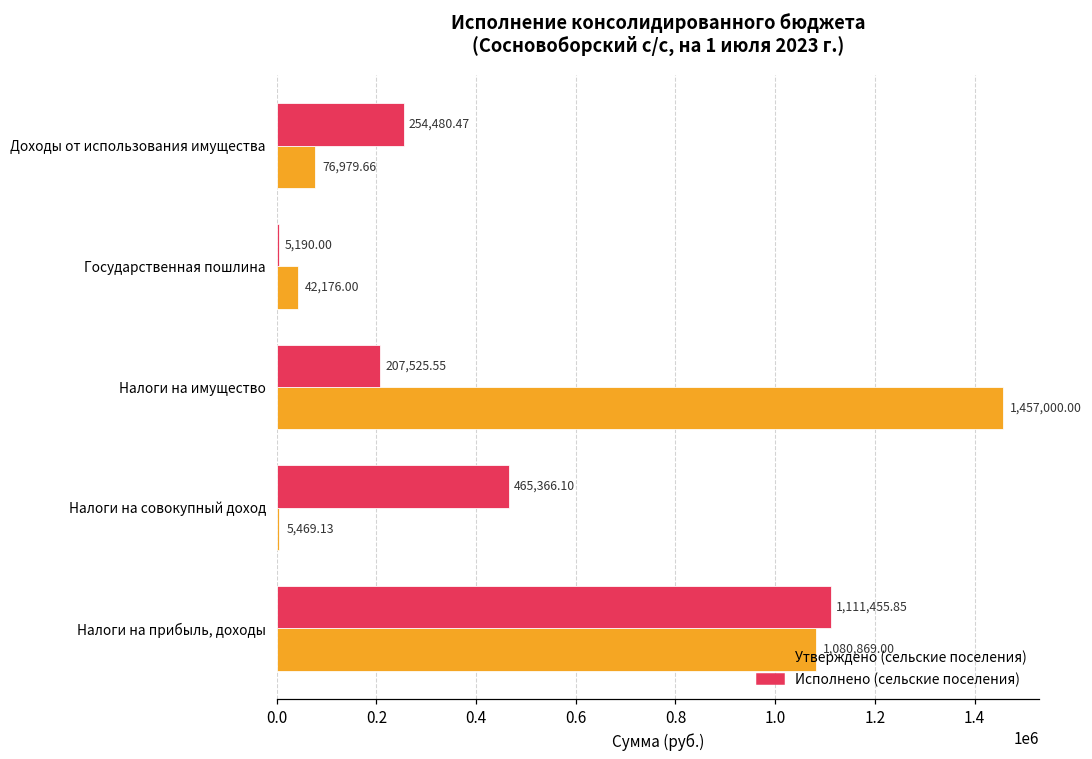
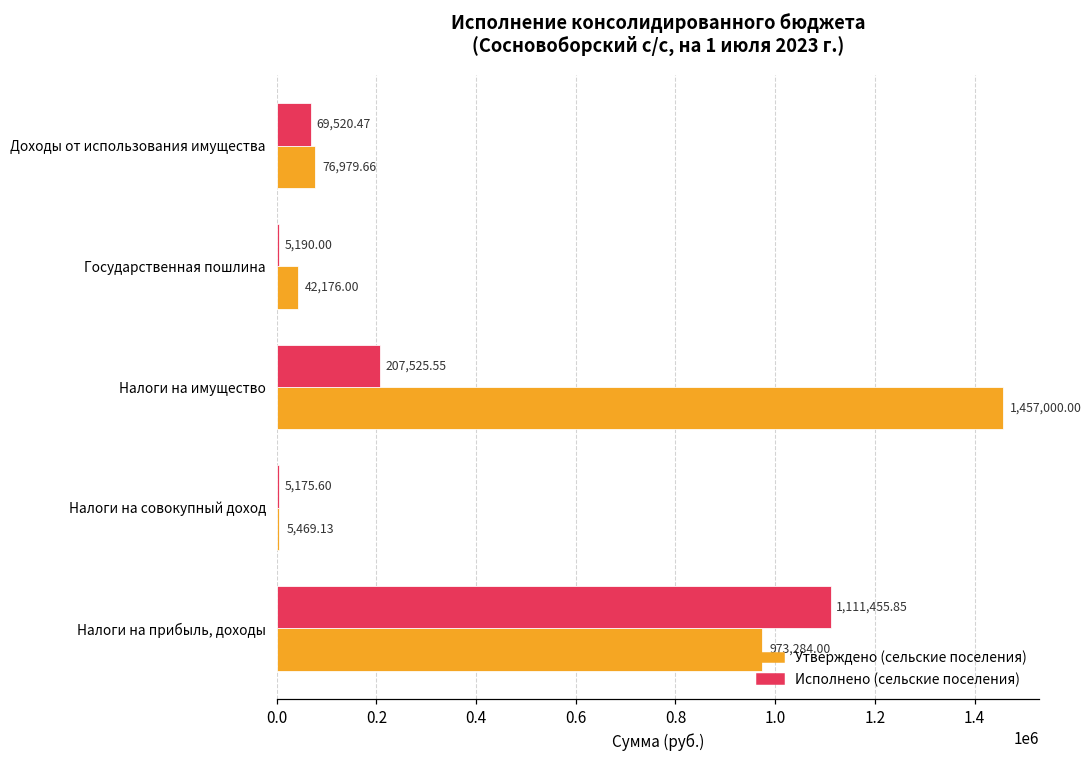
Исполнено (сельские поселения), Доходы от использования имущества: 254,480.47 -> 69,520.47
Исполнено (сельские поселения), Налоги на совокупный доход: 465,366.10 -> 5,175.60
Утверждено (сельские поселения), Налоги на прибыль, доходы: 1,080,869.00 -> 973,284.00
